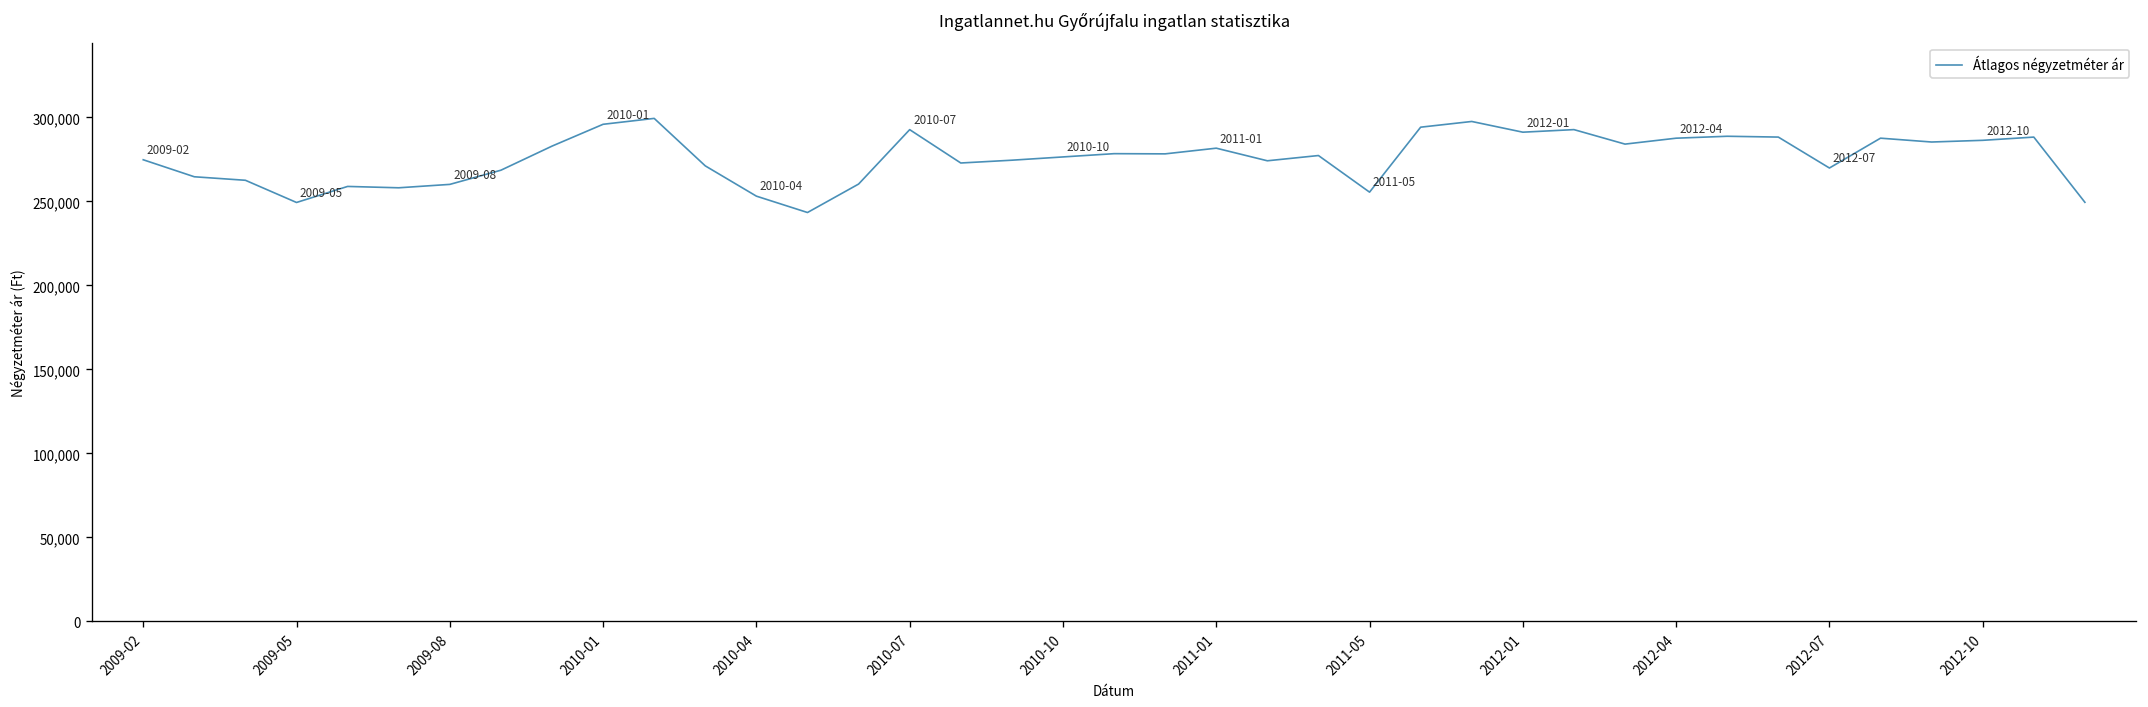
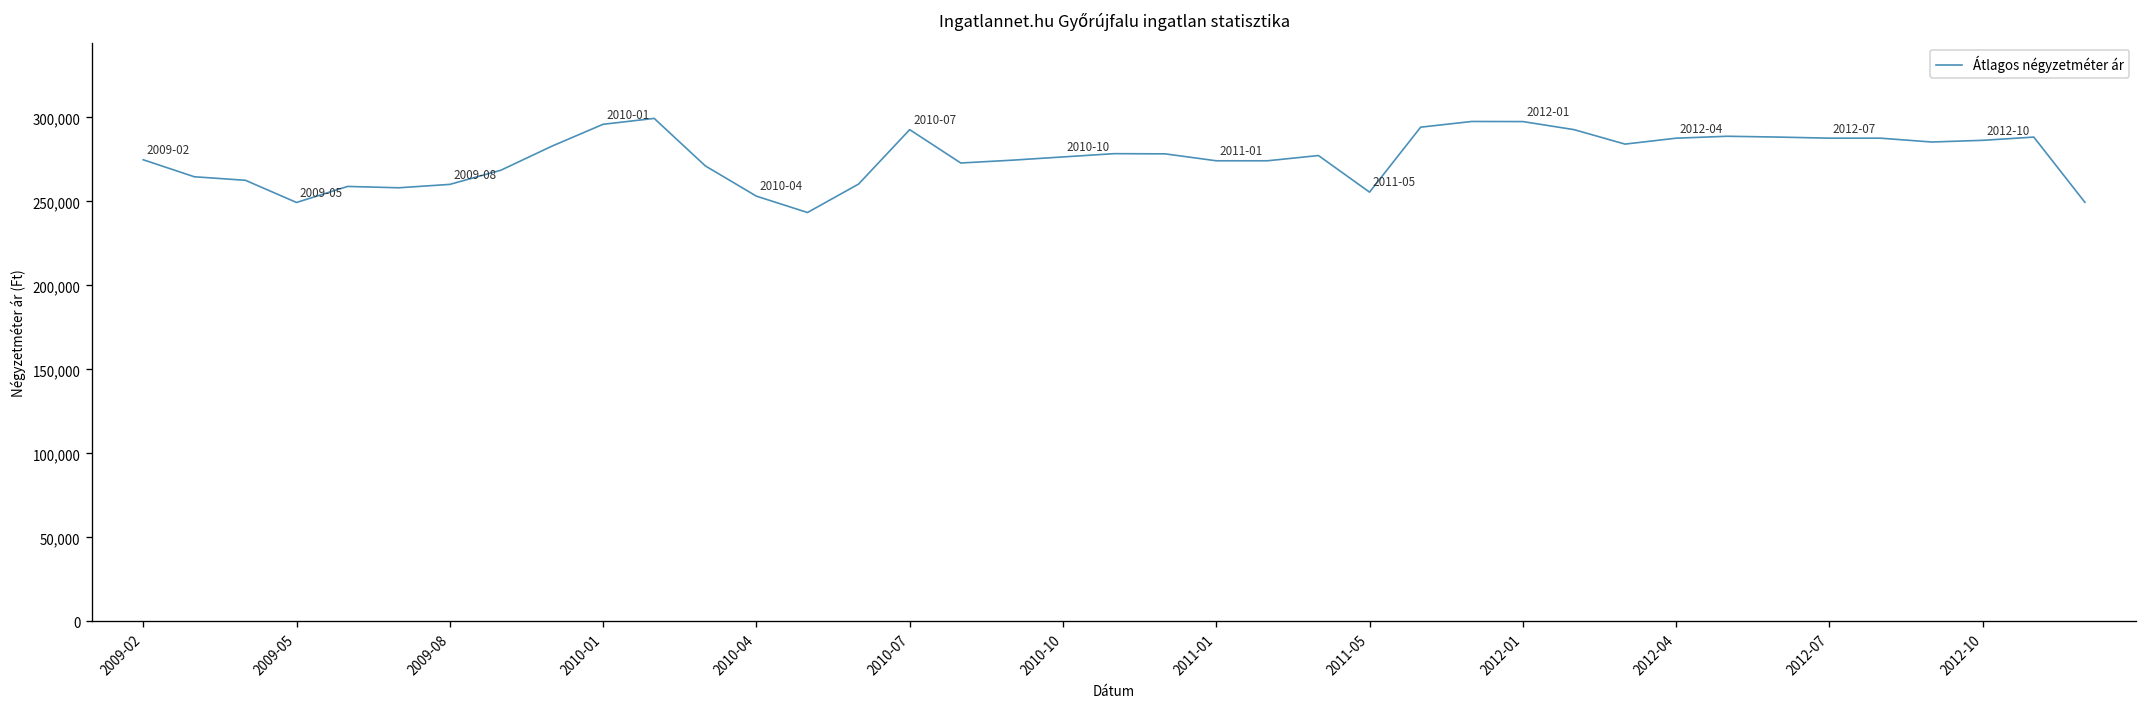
2011-01: 282,000 -> 274,000
2012-01: 291,000 -> 297,000
2012-07: 270,000 -> 288,000
